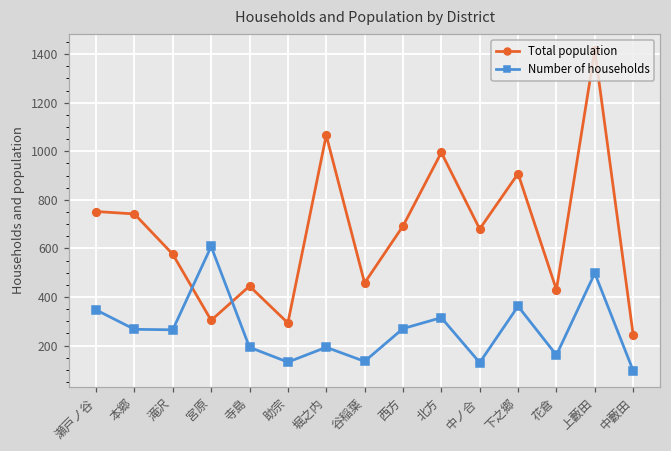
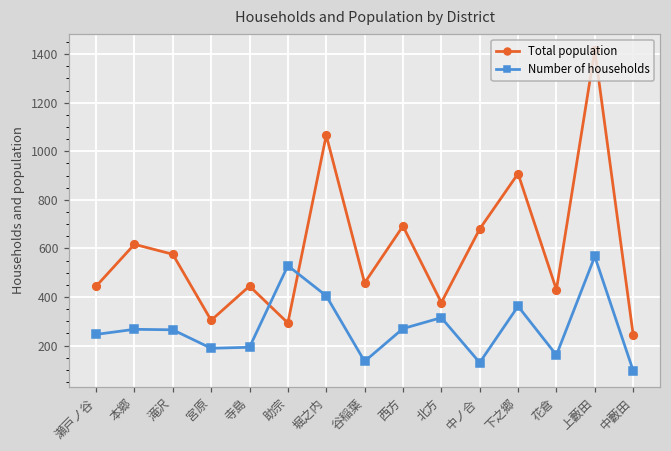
Total population, 瀬戸ノ谷: 750 -> 440
Number of households, 瀬戸ノ谷: 350 -> 250
Total population, 本郷: 740 -> 620
Number of households, 宮原: 610 -> 190
Number of households, 助宗: 130 -> 530
Number of households, 堀之内: 190 -> 410
Total population, 北方: 1000 -> 380
Number of households, 上藪田: 500 -> 570
